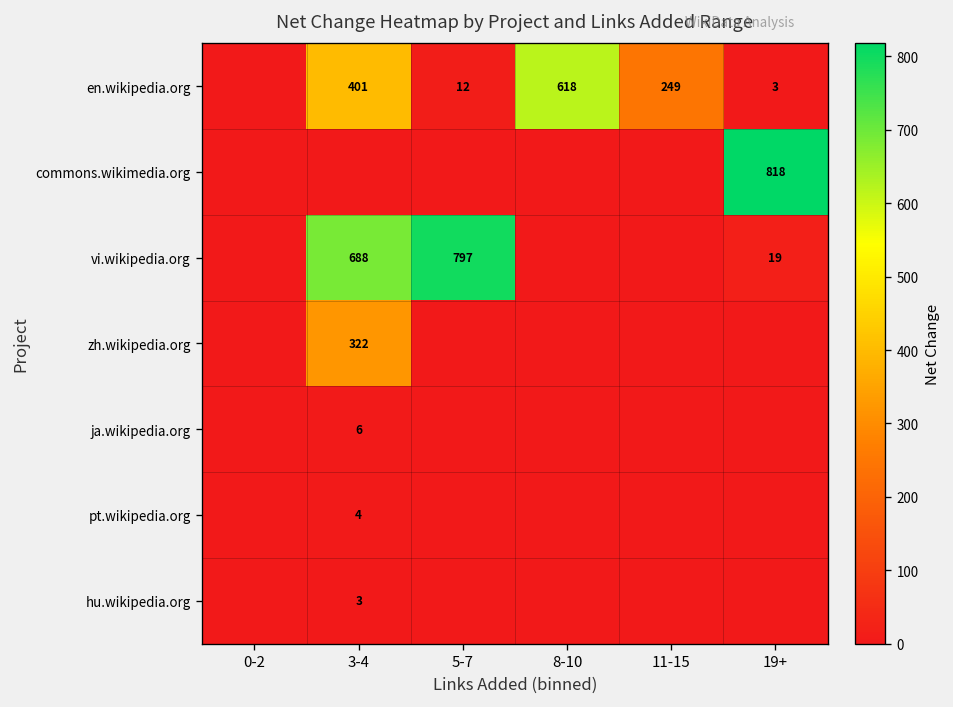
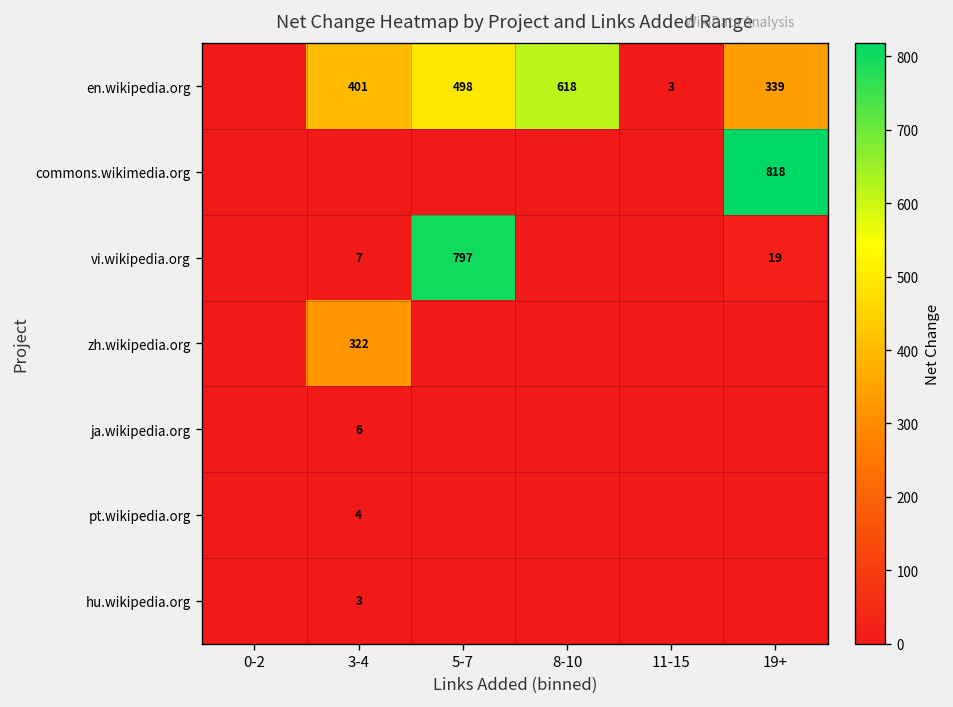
en.wikipedia.org, 5-7: 12 -> 498
en.wikipedia.org, 11-15: 249 -> 3
en.wikipedia.org, 19+: 3 -> 339
vi.wikipedia.org, 3-4: 688 -> 7
